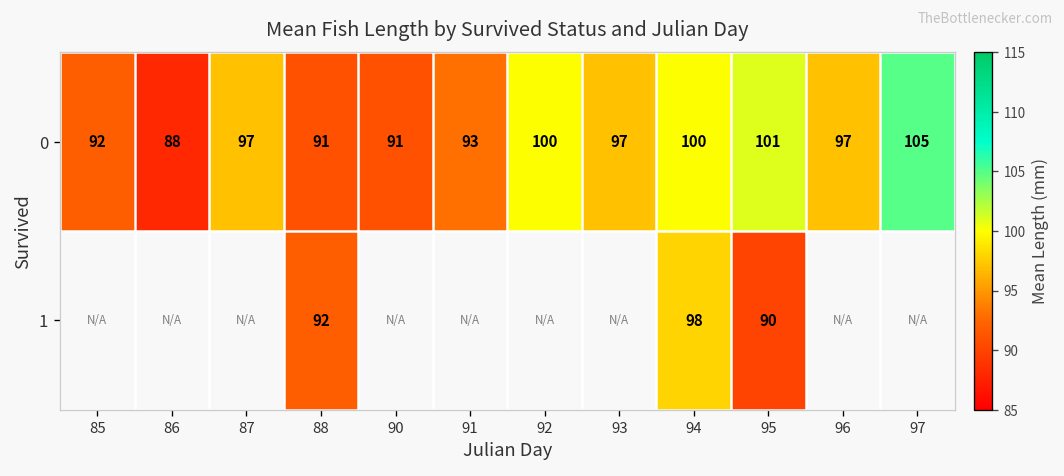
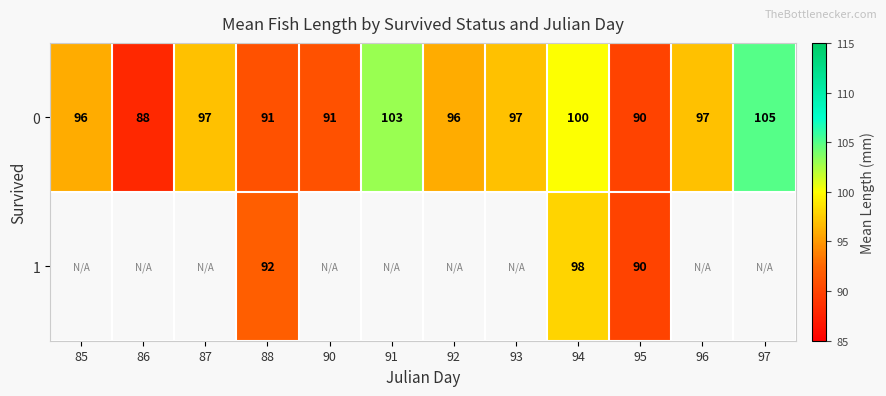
0, 85: 92 -> 96
0, 91: 93 -> 103
0, 92: 100 -> 96
0, 95: 101 -> 90
